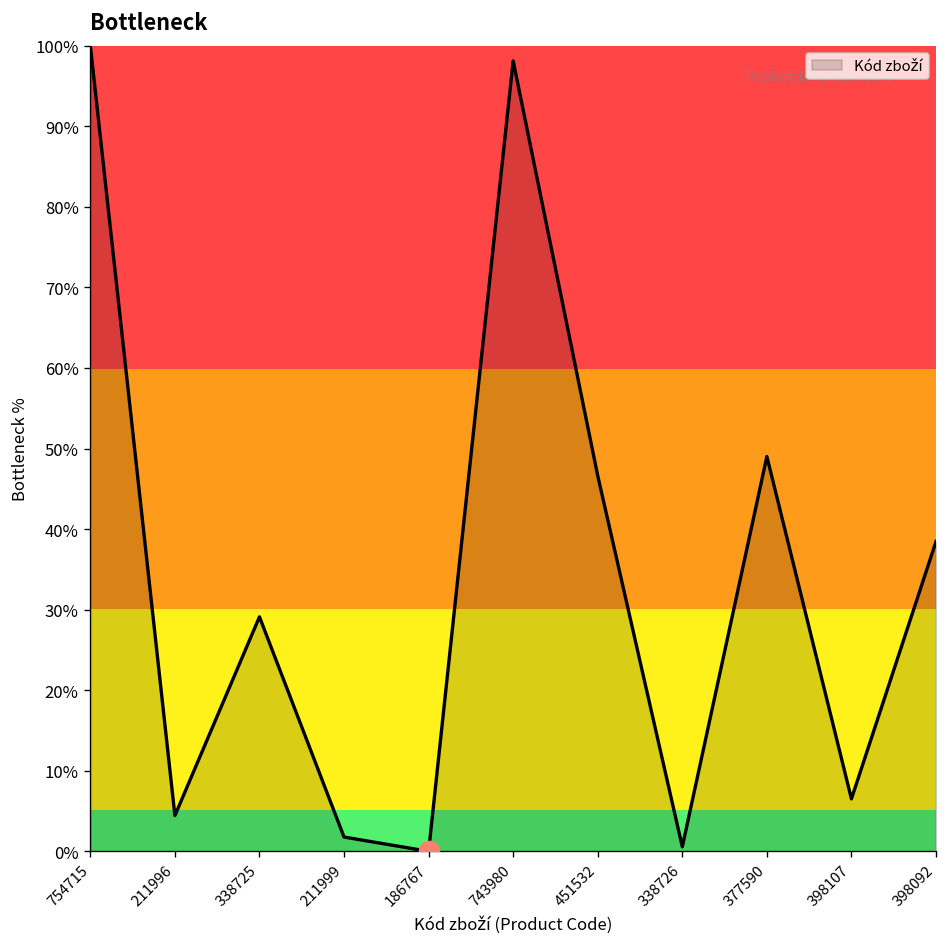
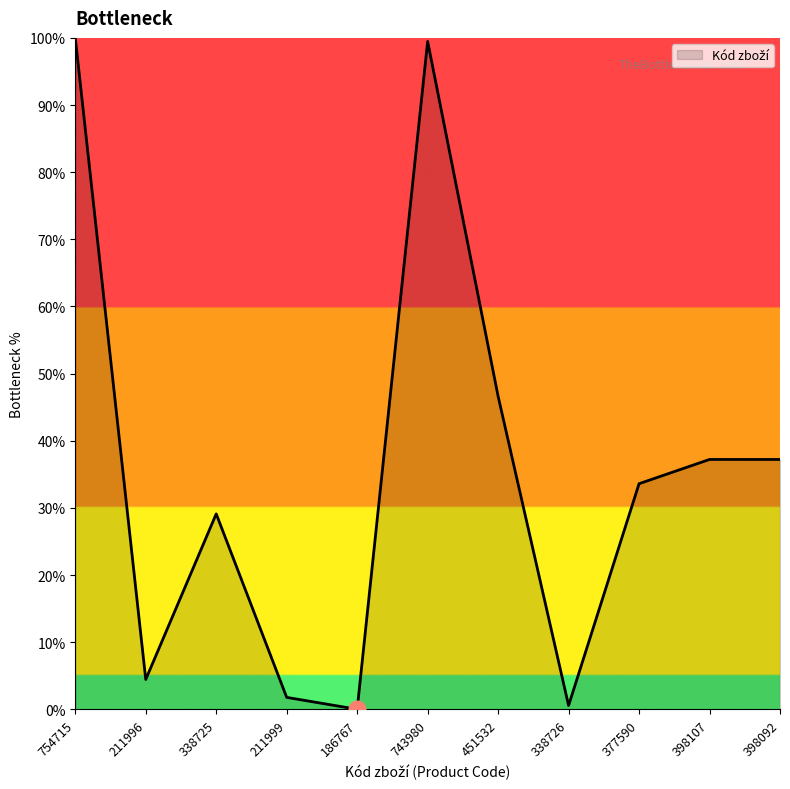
Kód zboží, 743980: 98% -> 99%
Kód zboží, 377590: 49% -> 34%
Kód zboží, 398107: 7% -> 37%
Kód zboží, 398092: 38% -> 37%
